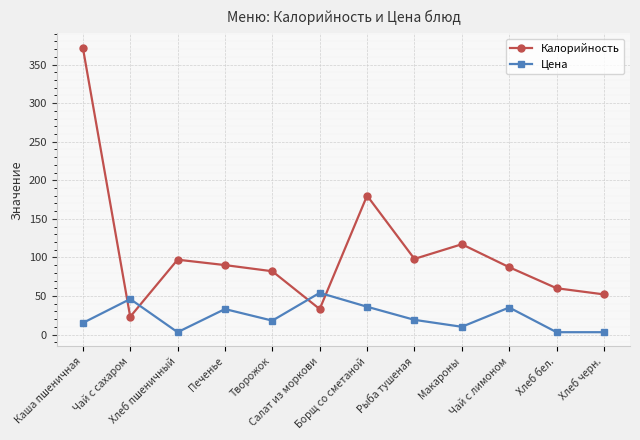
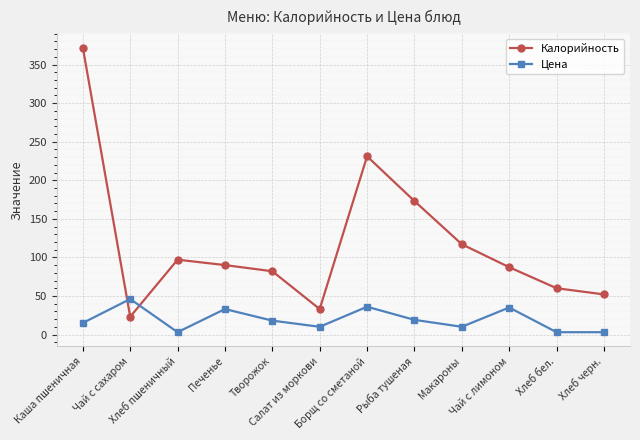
Цена, Салат из моркови: 50 -> 10
Калорийность, Борщ со сметаной: 180 -> 230
Калорийность, Рыба тушеная: 100 -> 170
